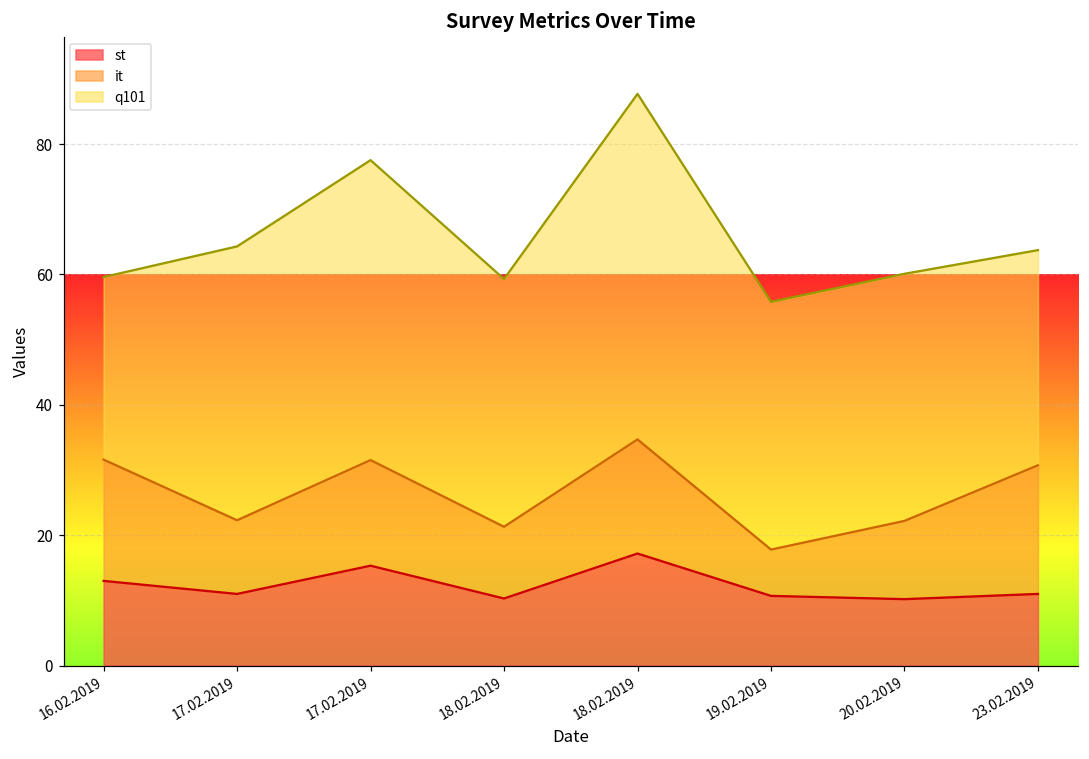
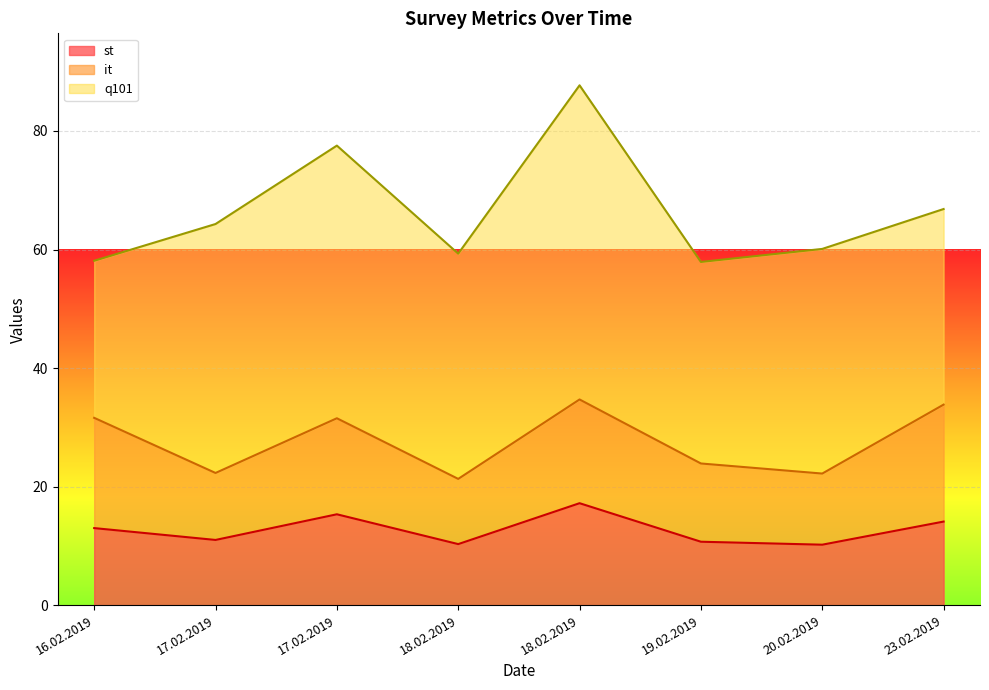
q101, 16.02.2019: 28 -> 27
it, 19.02.2019: 7 -> 13
q101, 19.02.2019: 38 -> 34
st, 23.02.2019: 11 -> 14
